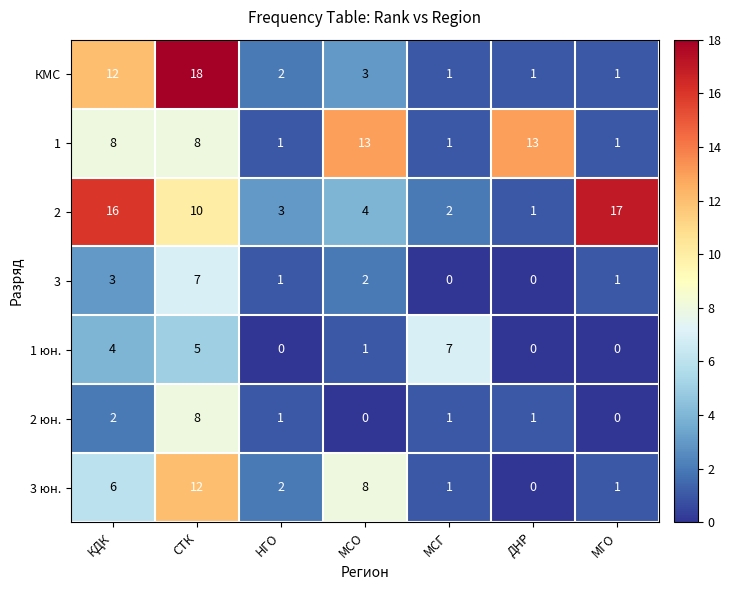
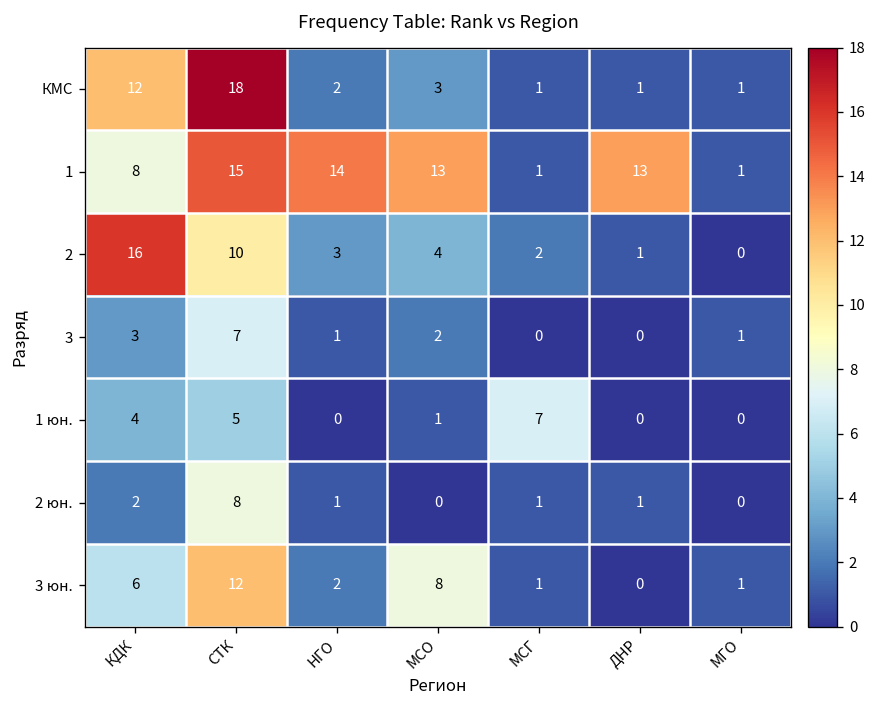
1, СТК: 8 -> 15
1, НГО: 1 -> 14
2, МГО: 17 -> 0
